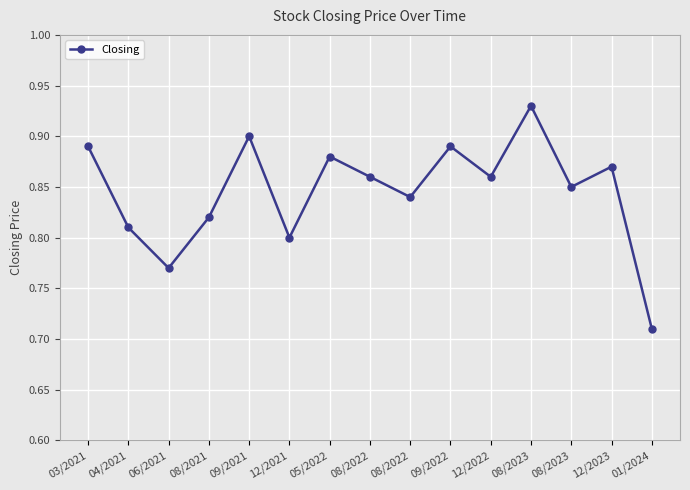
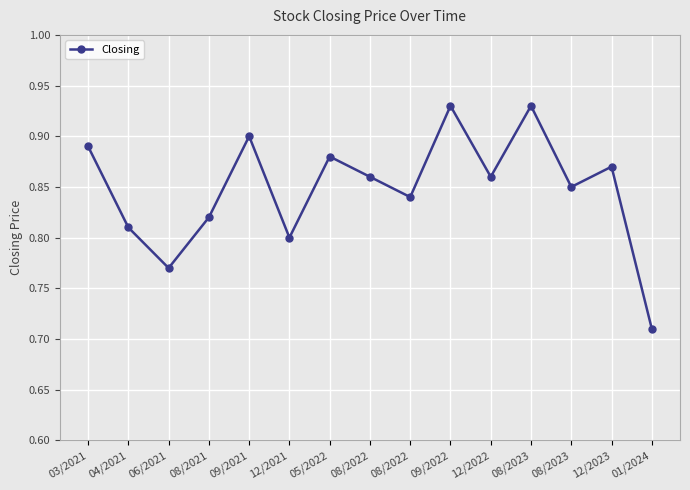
09/2022: 0.89 -> 0.93
